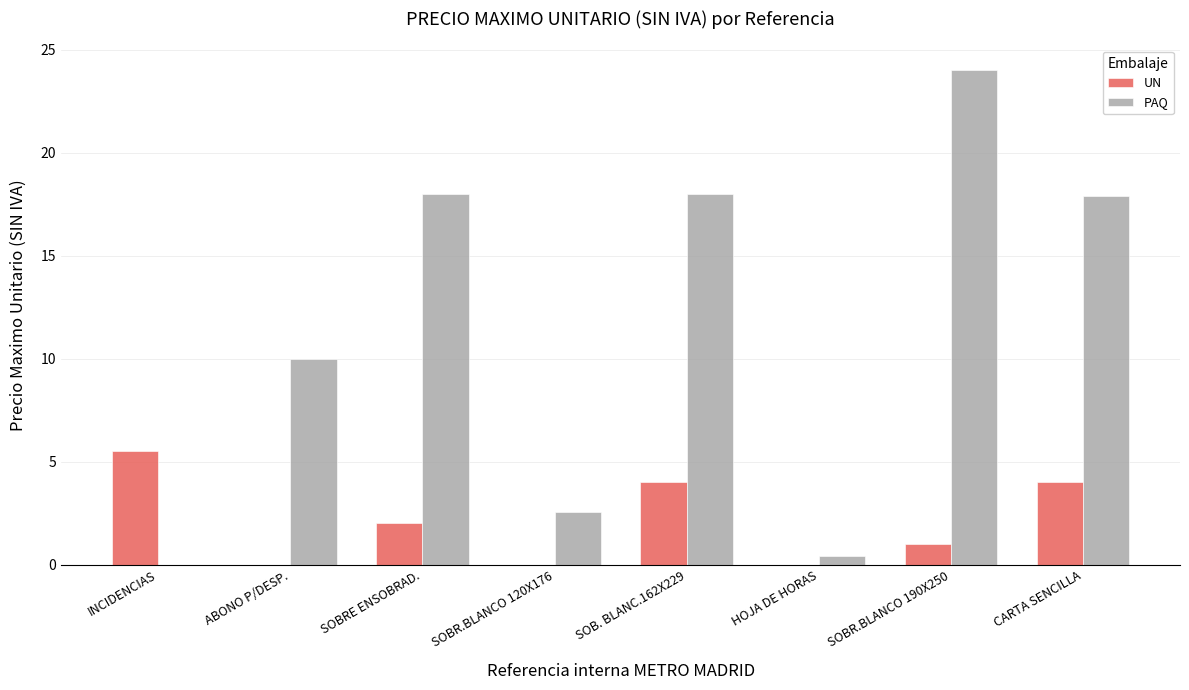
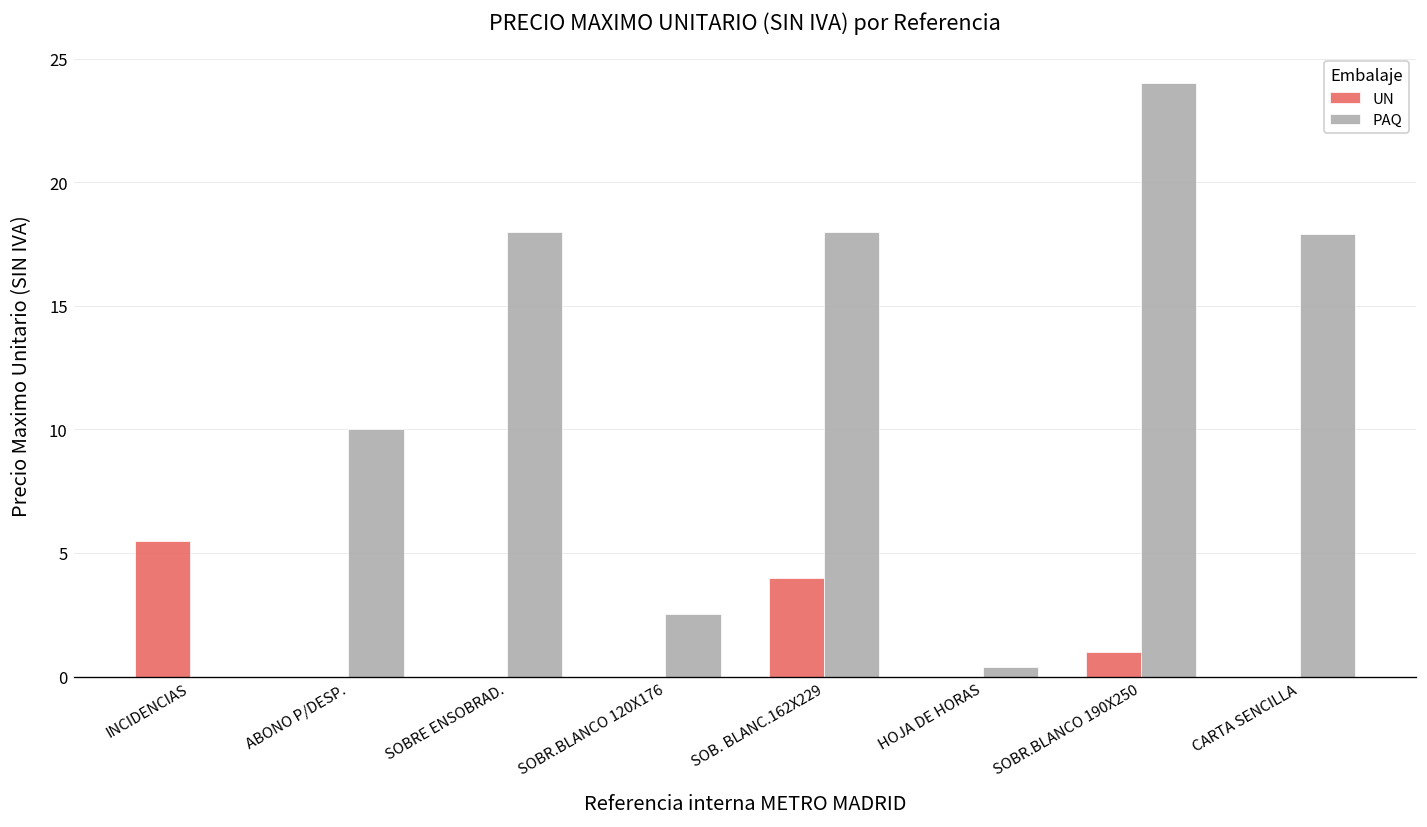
UN, SOBRE ENSOBRAD.: 2 -> 0
UN, CARTA SENCILLA: 4 -> 0
